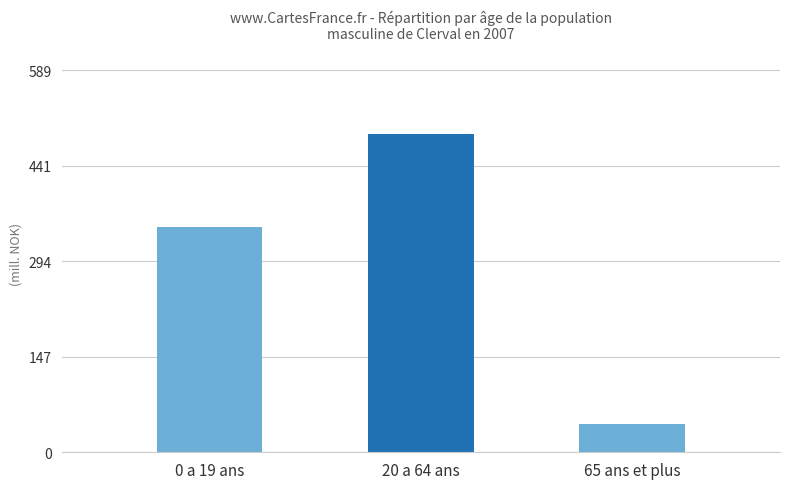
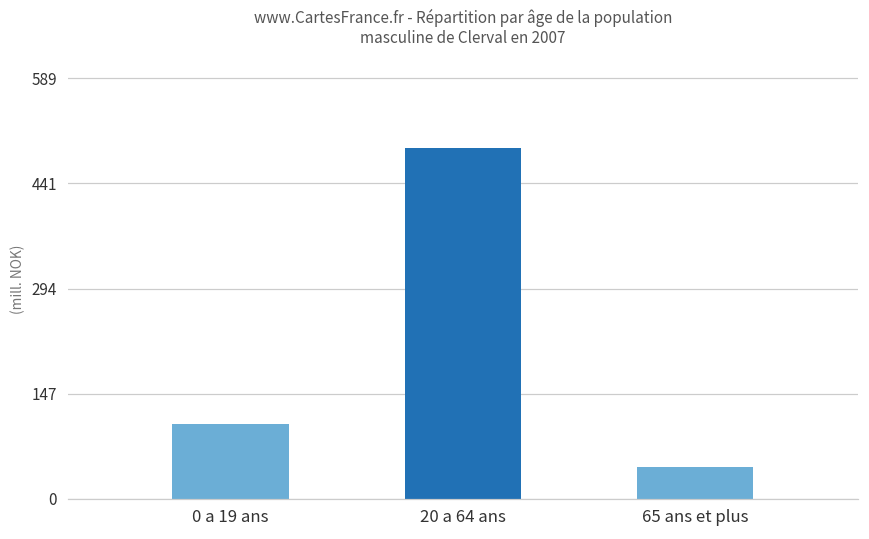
0 a 19 ans: 350 -> 100
